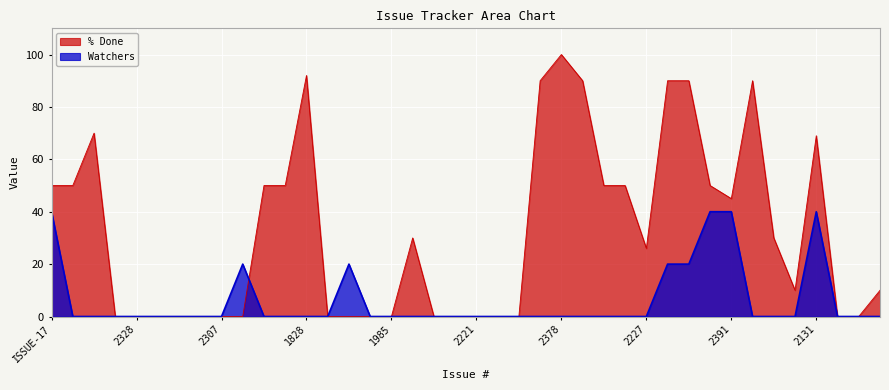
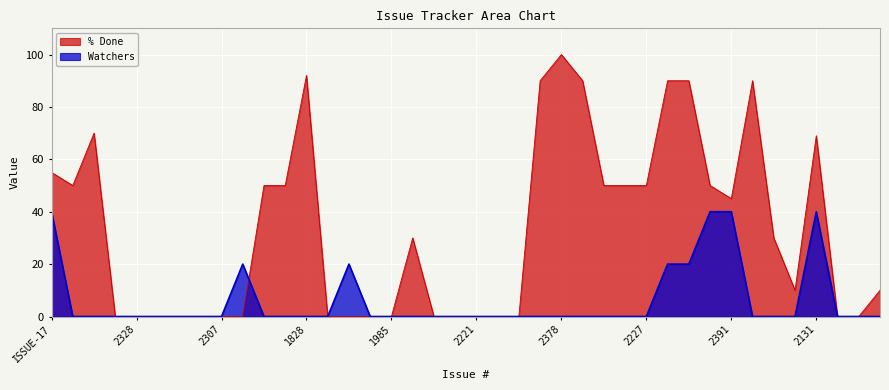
% Done, ISSUE-17: 50 -> 55
% Done, 2227: 26 -> 50
